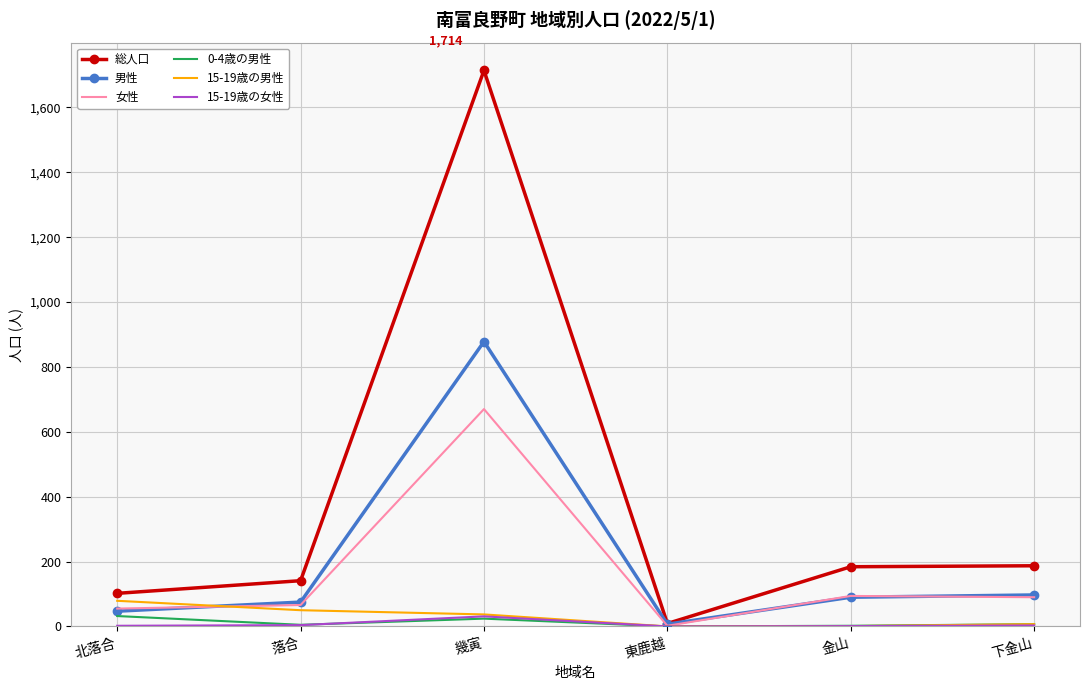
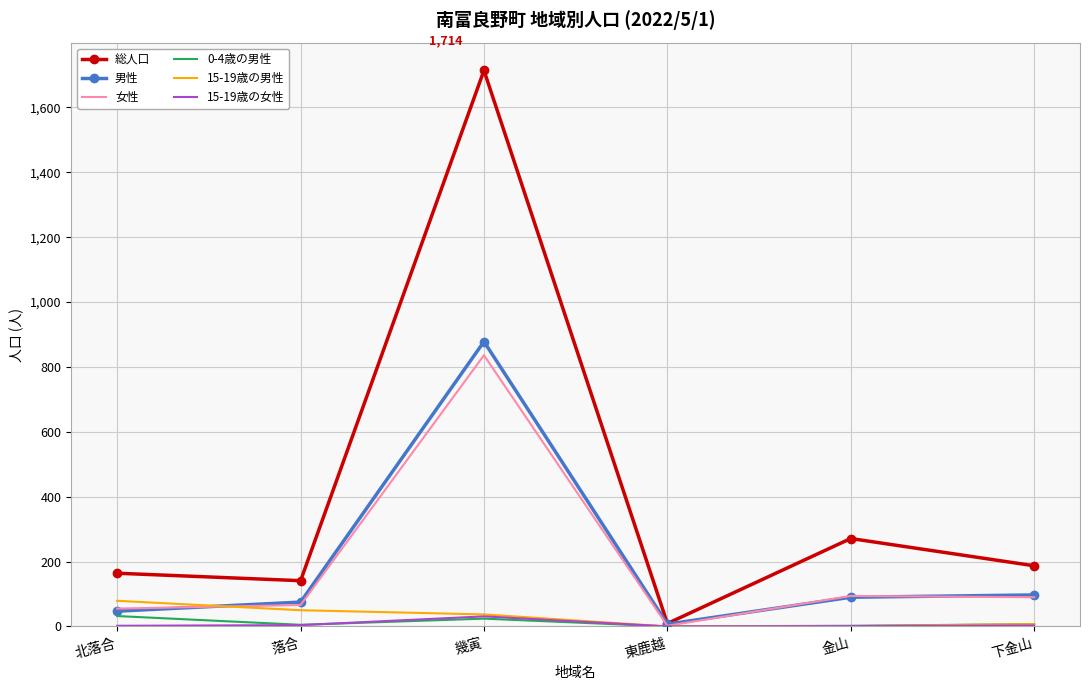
総人口, 北落合: 100 -> 160
女性, 幾寅: 670 -> 840
総人口, 金山: 180 -> 270
